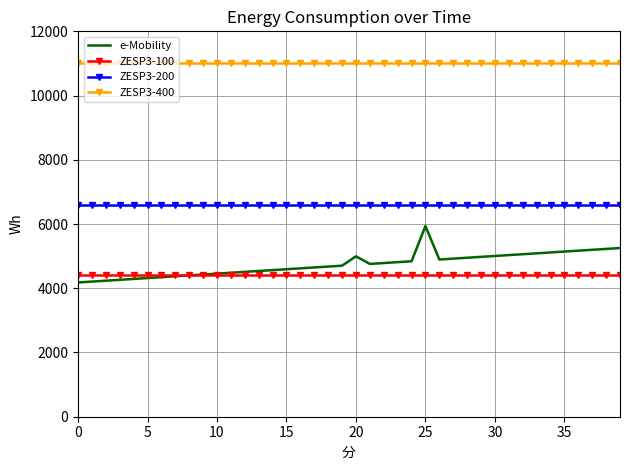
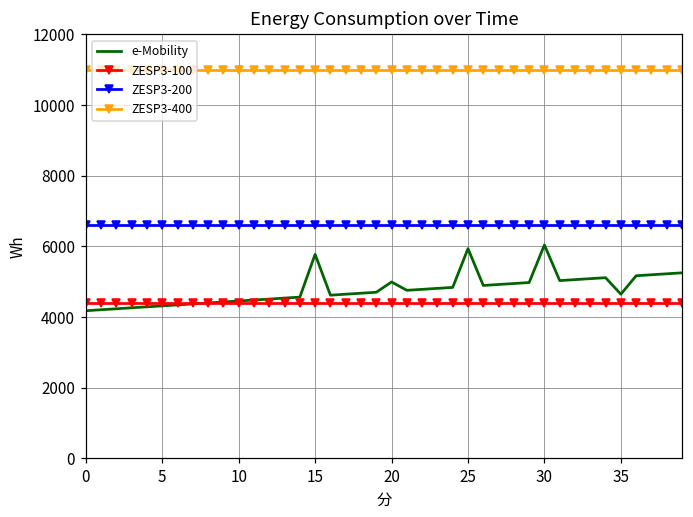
e-Mobility, 15: 4600 -> 5800
e-Mobility, 30: 5000 -> 6000
e-Mobility, 35: 5100 -> 4600
